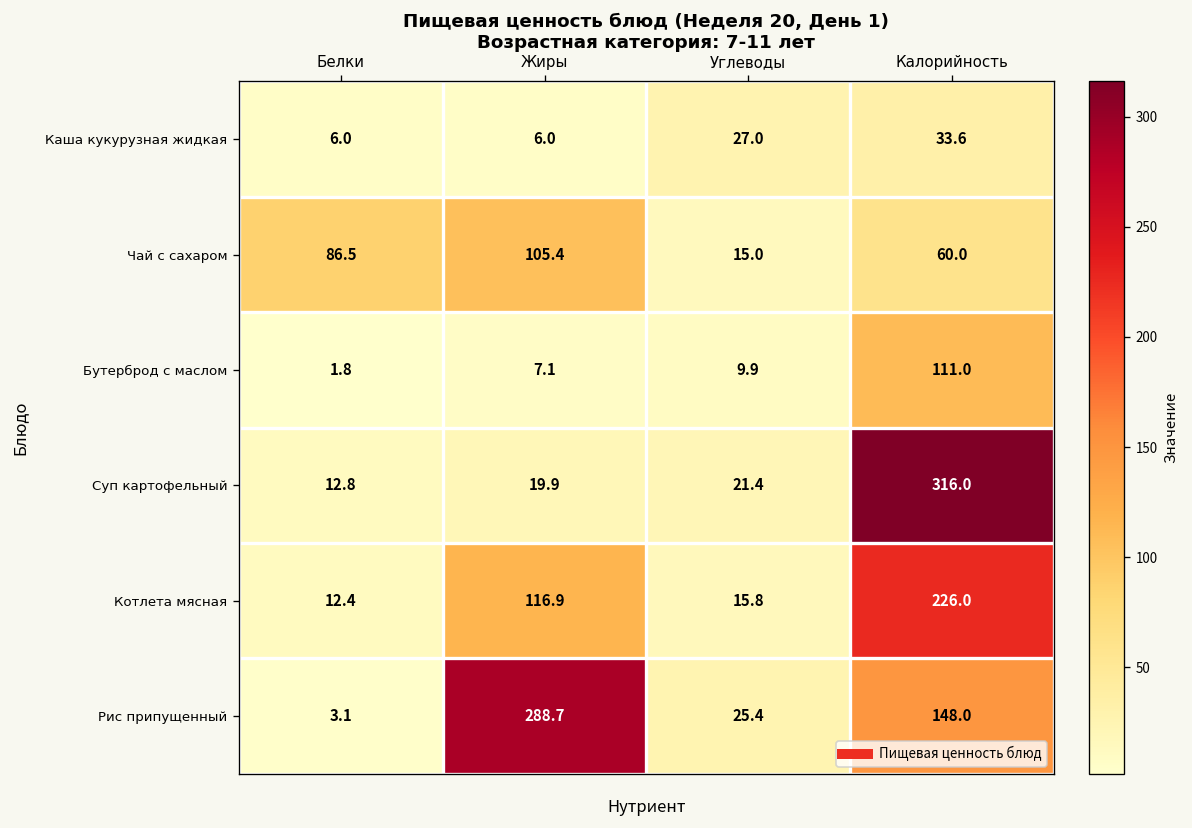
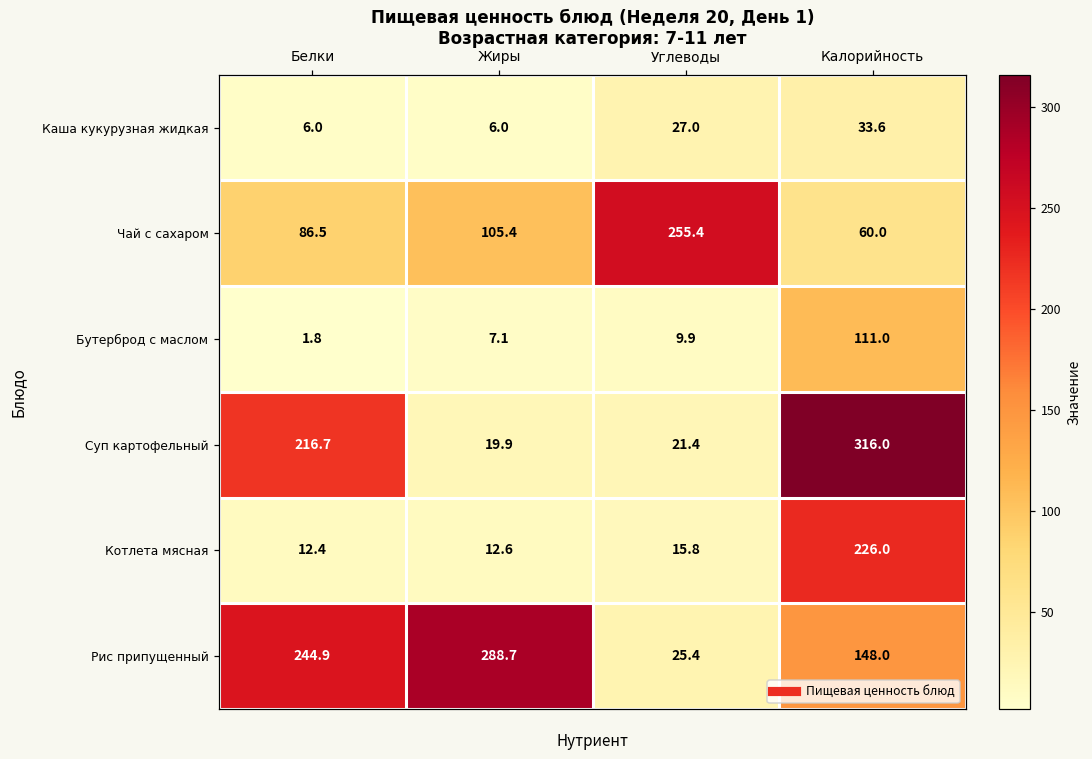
Чай с сахаром, Углеводы: 15.0 -> 255.4
Суп картофельный, Белки: 12.8 -> 216.7
Котлета мясная, Жиры: 116.9 -> 12.6
Рис припущенный, Белки: 3.1 -> 244.9
